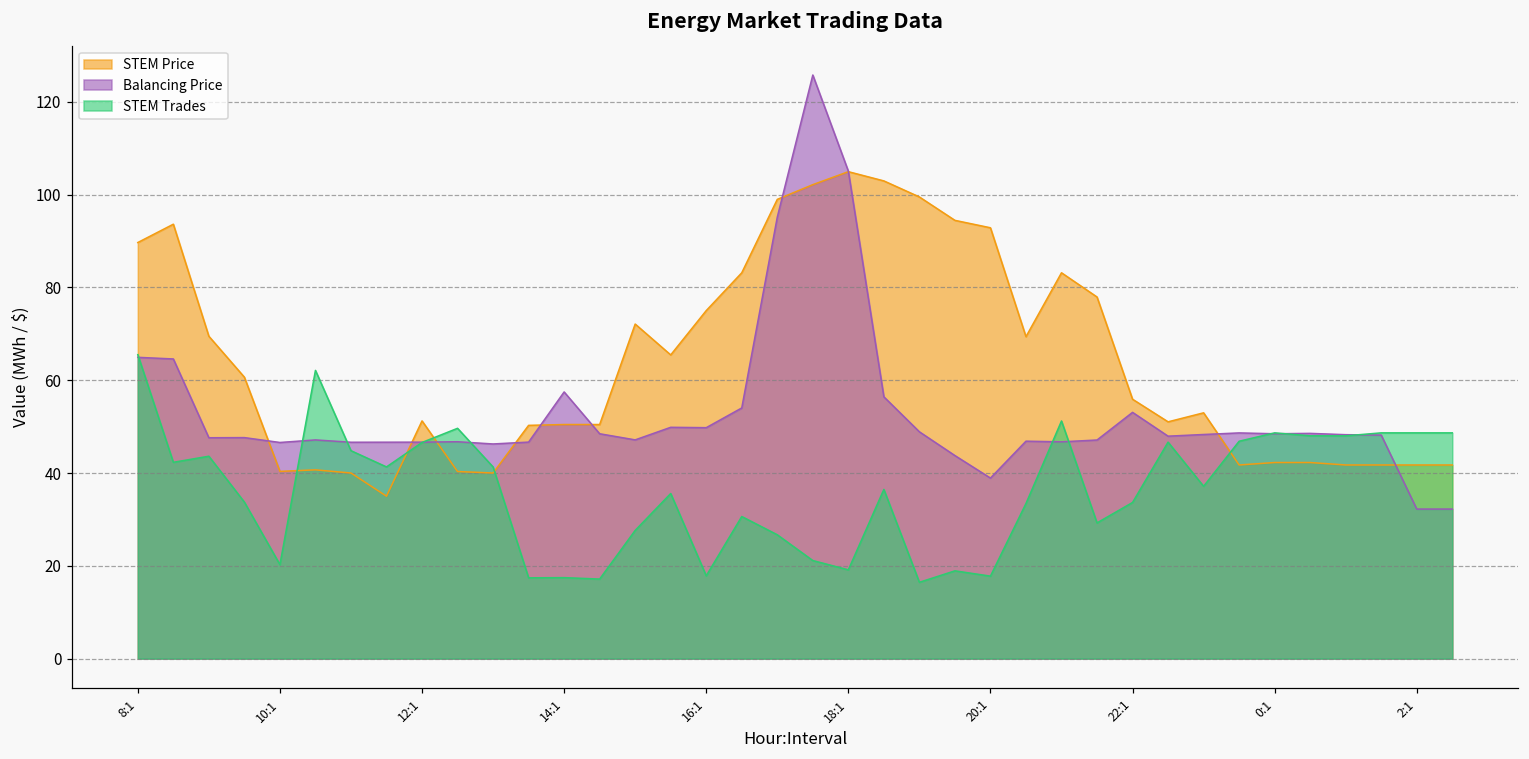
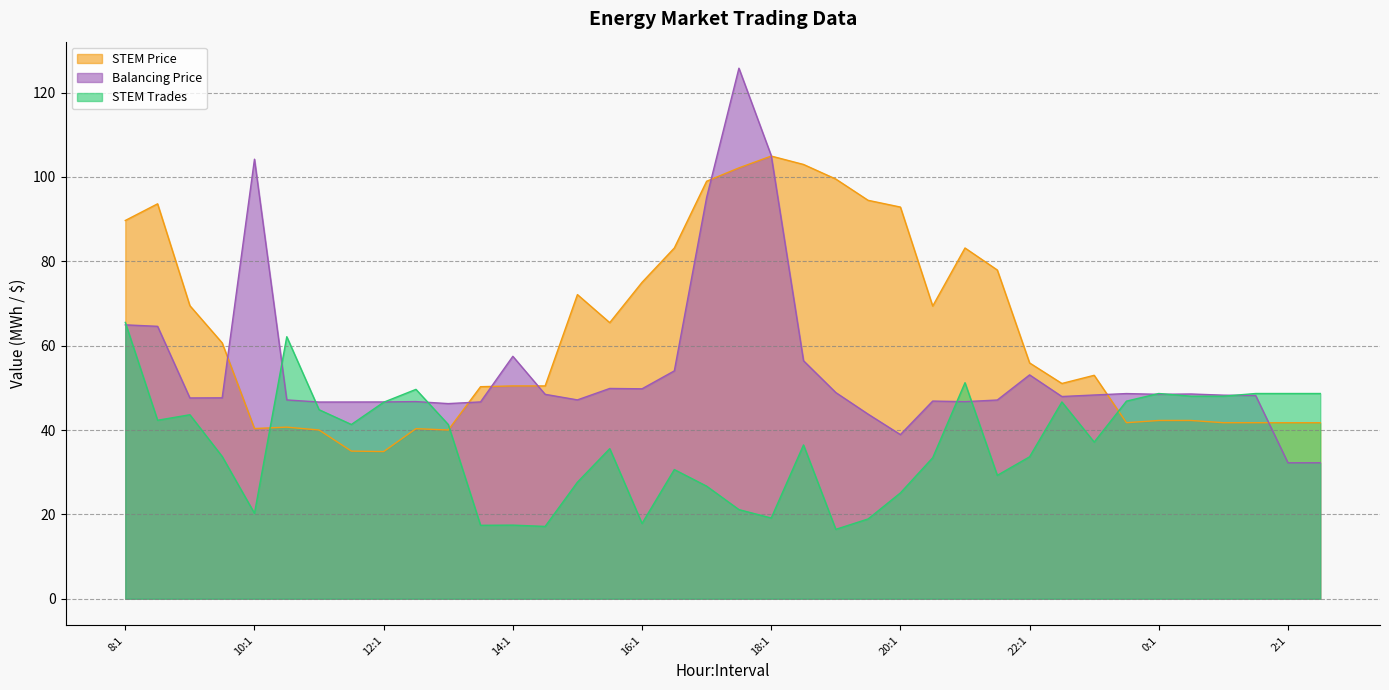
Balancing Price, 10:1: 47 -> 104
STEM Price, 12:1: 51 -> 35
STEM Trades, 20:1: 18 -> 25
